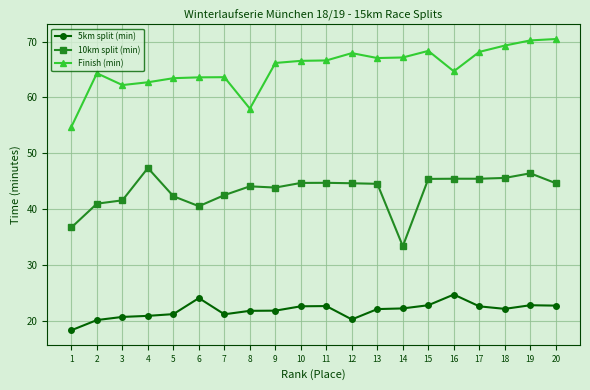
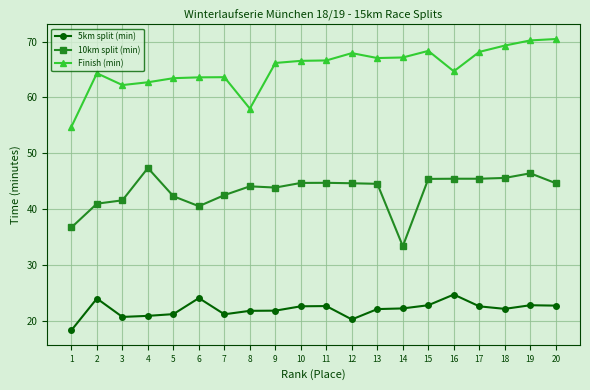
5km split (min), 2: 20 -> 24
